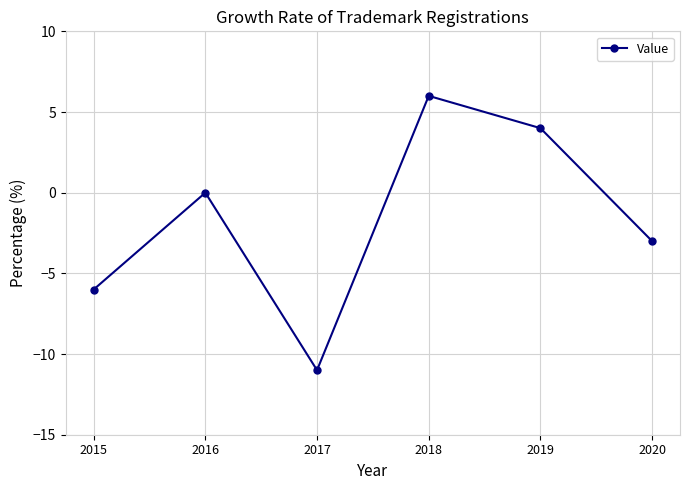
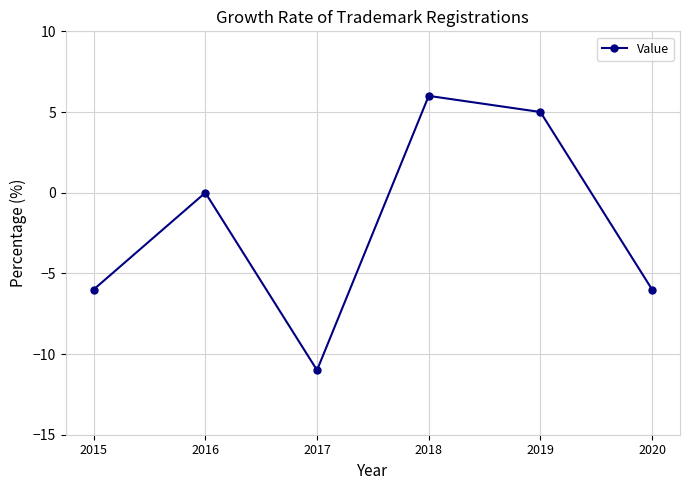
2019: 4 -> 5
2020: -3 -> -6
